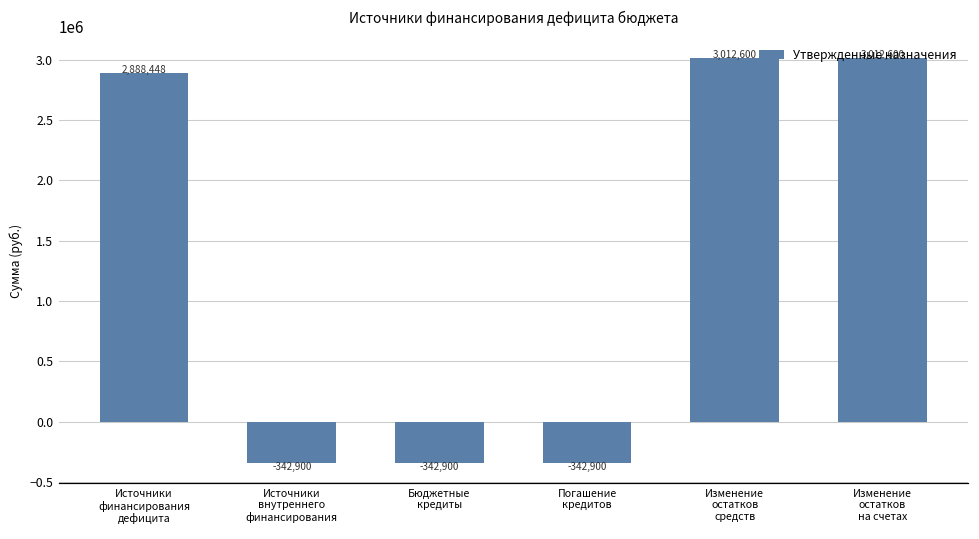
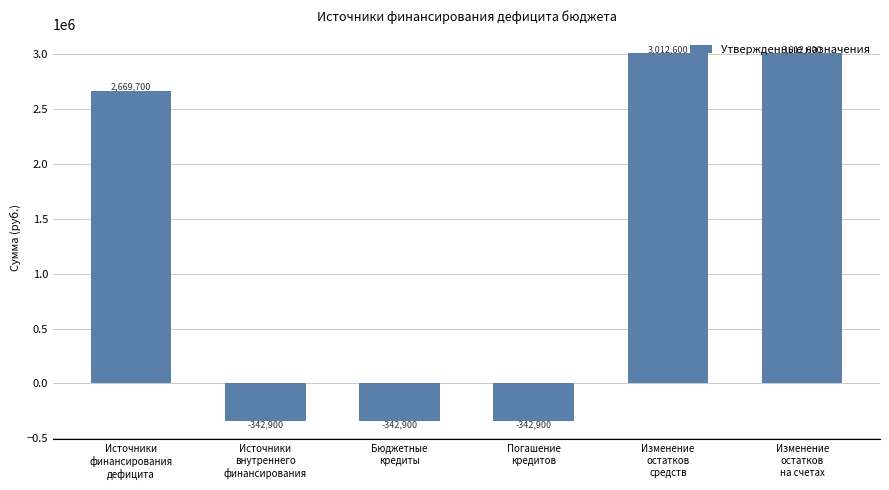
Источники финансирования дефицита: 2,888,448 -> 2,669,700
